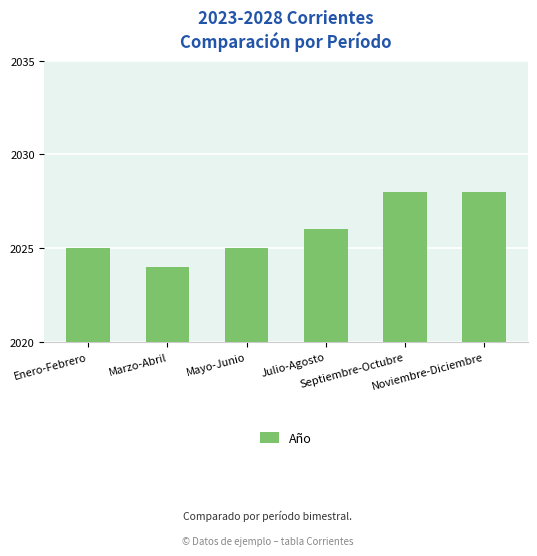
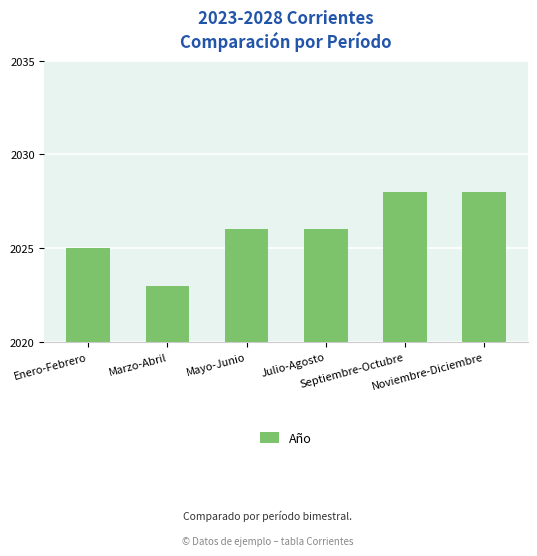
Marzo-Abril: 2024 -> 2023
Mayo-Junio: 2025 -> 2026
